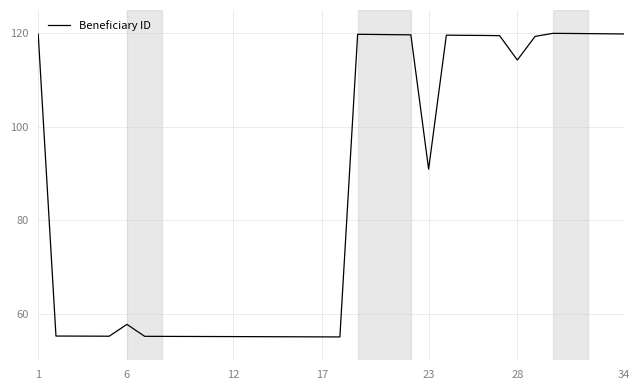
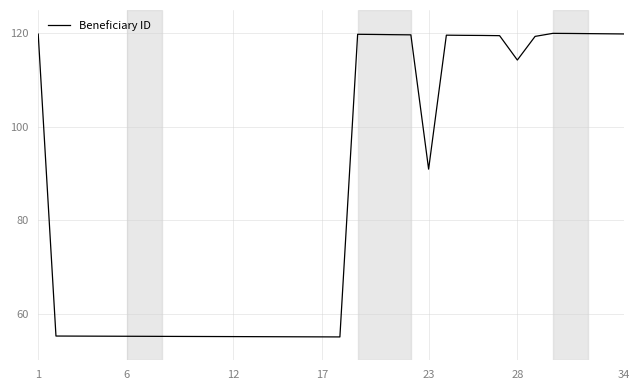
6: 58 -> 55
